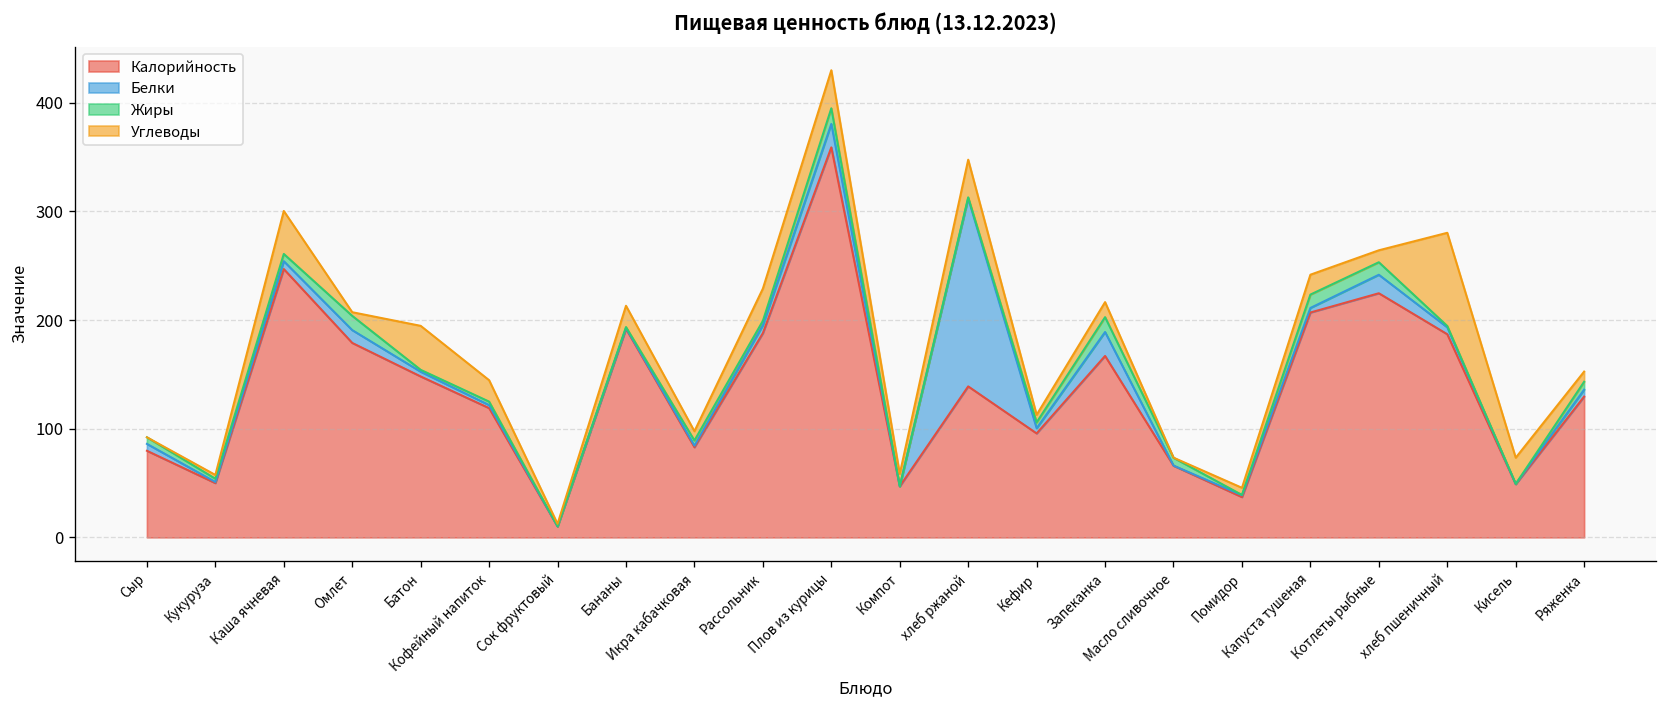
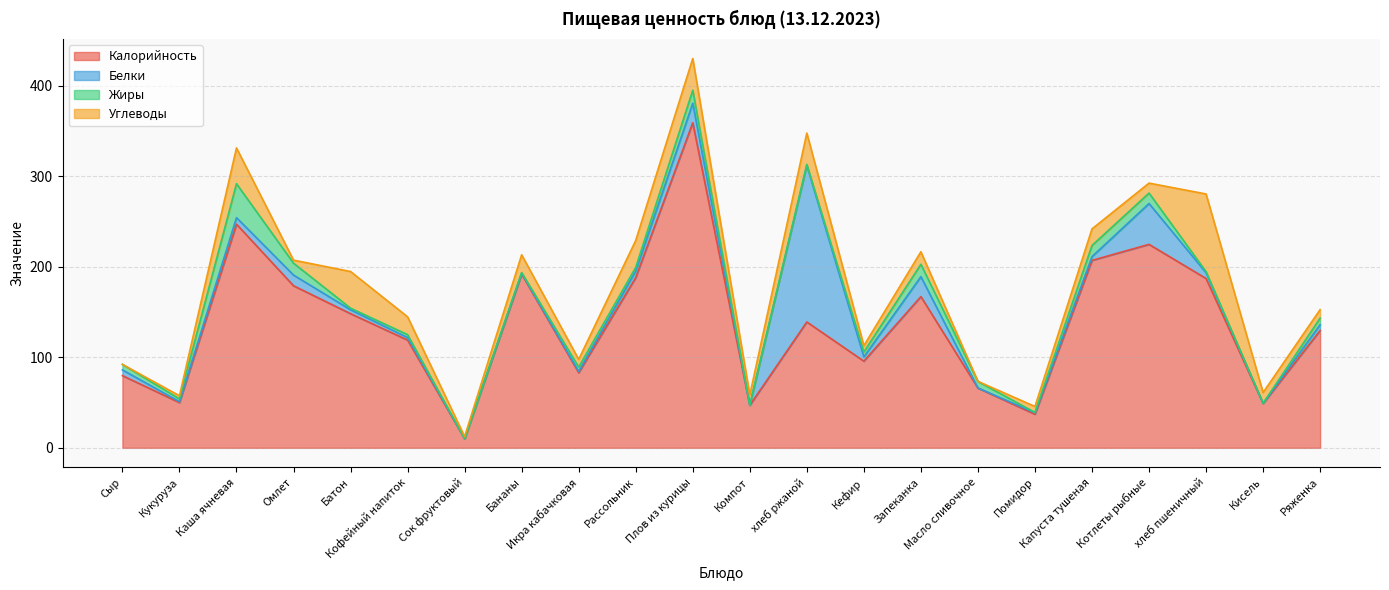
Жиры, Каша ячневая: 10 -> 40
Белки, Котлеты рыбные: 20 -> 50
Углеводы, Кисель: 20 -> 10
